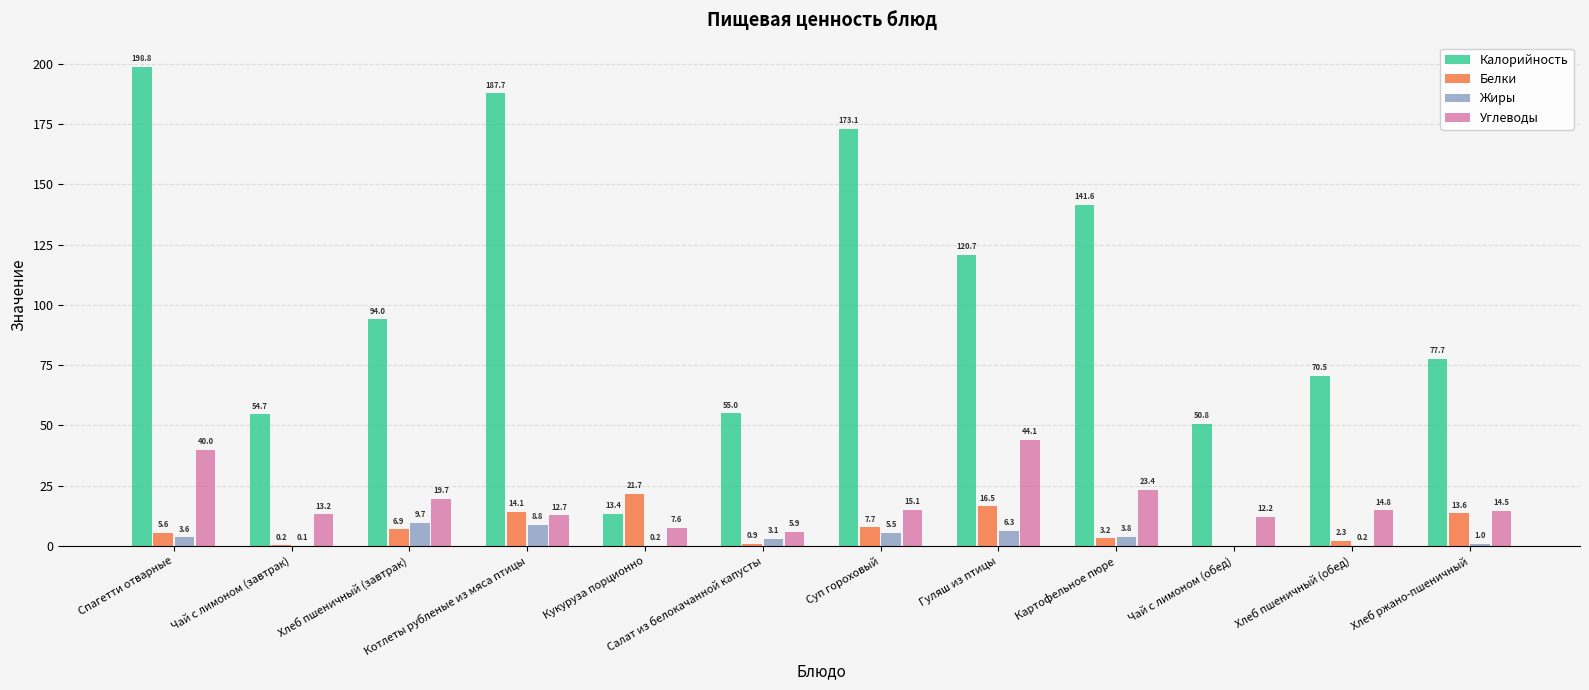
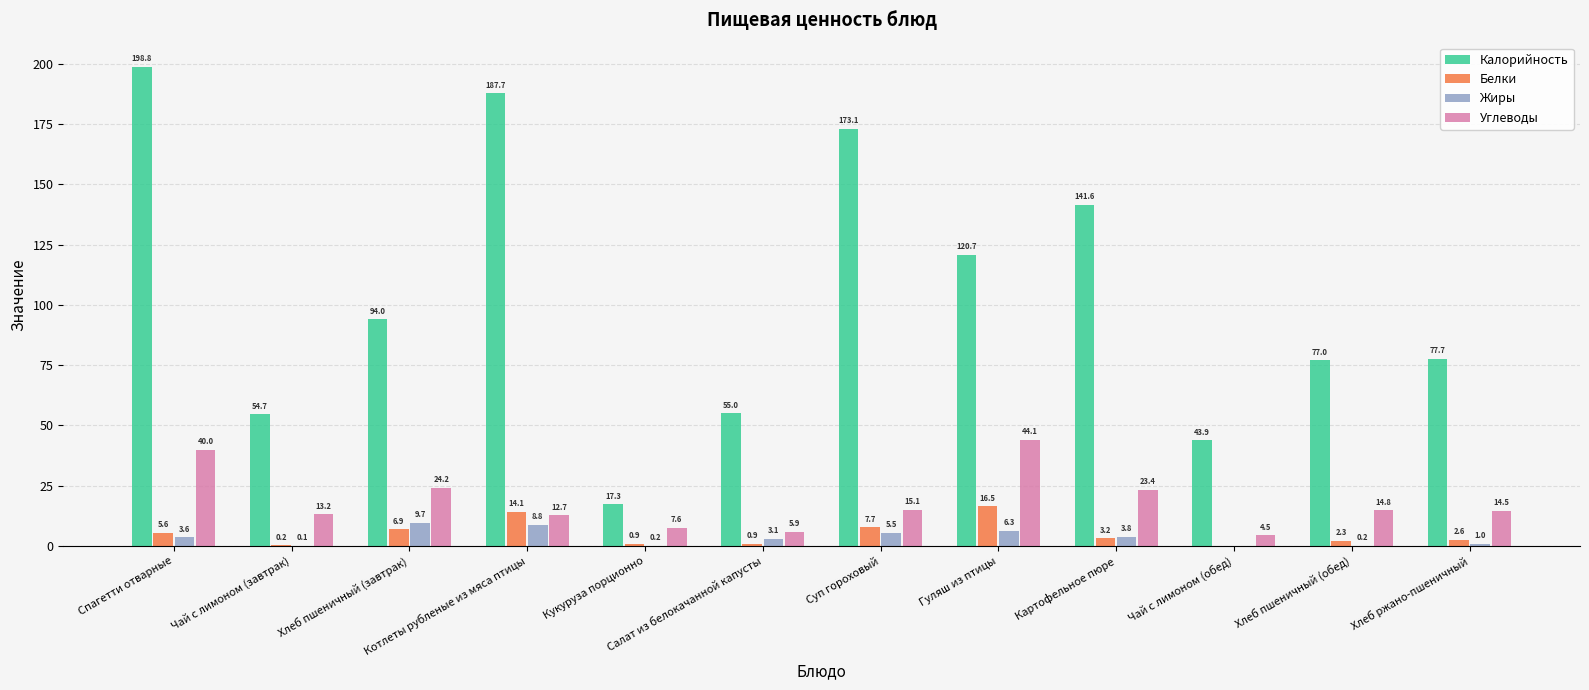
Углеводы, Хлеб пшеничный (завтрак): 19.7 -> 24.2
Калорийность, Кукуруза порционно: 13.4 -> 17.3
Белки, Кукуруза порционно: 21.7 -> 0.9
Калорийность, Чай с лимоном (обед): 50.8 -> 43.9
Углеводы, Чай с лимоном (обед): 12.2 -> 4.5
Калорийность, Хлеб пшеничный (обед): 70.5 -> 77.0
Белки, Хлеб ржано-пшеничный: 13.6 -> 2.6
